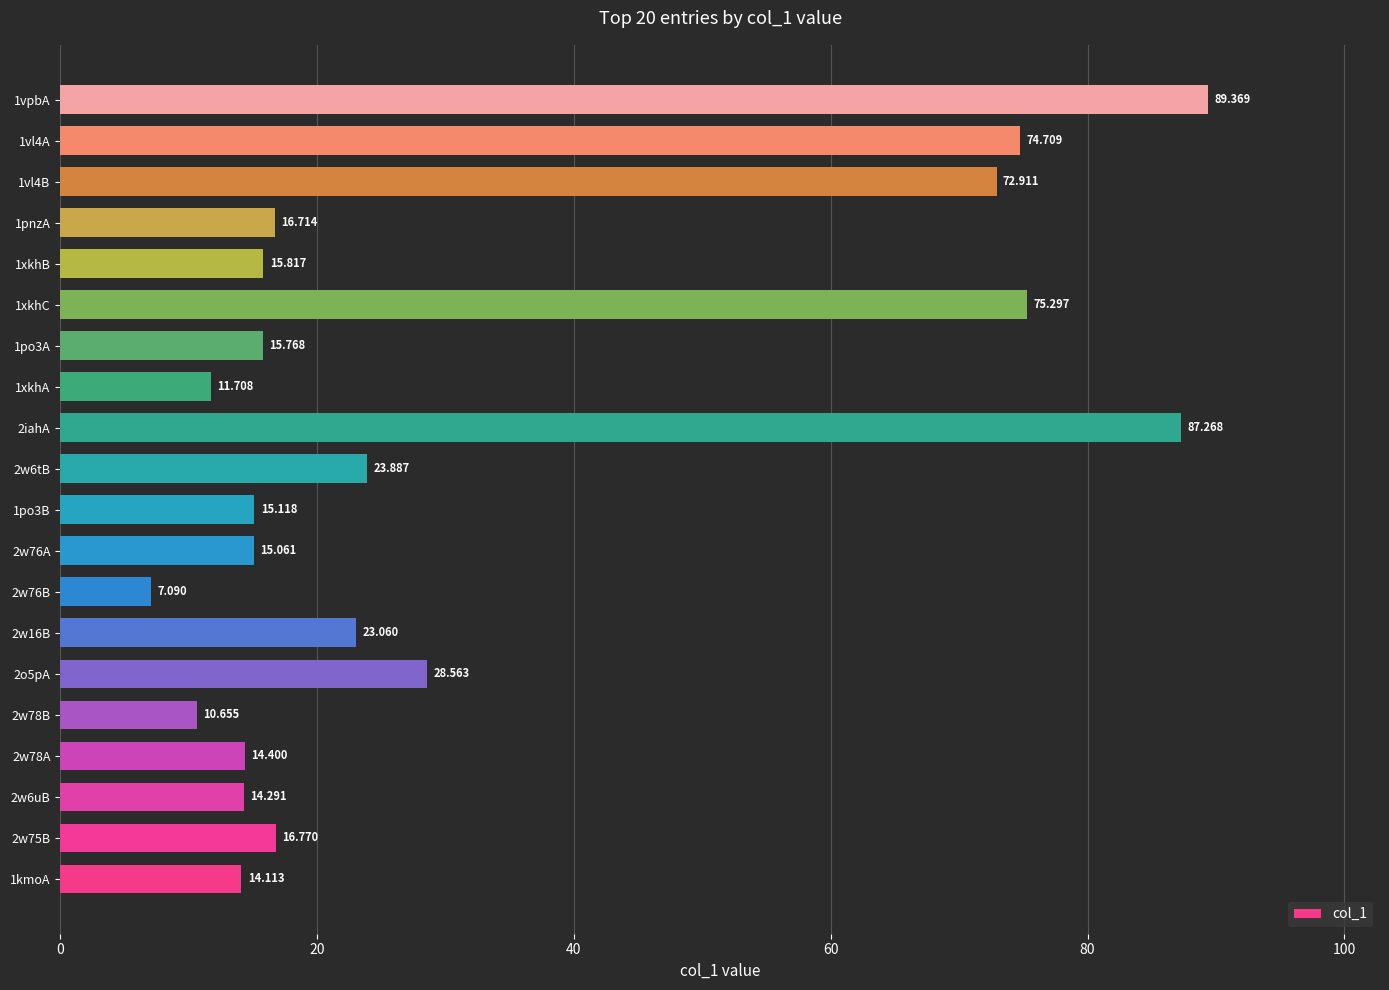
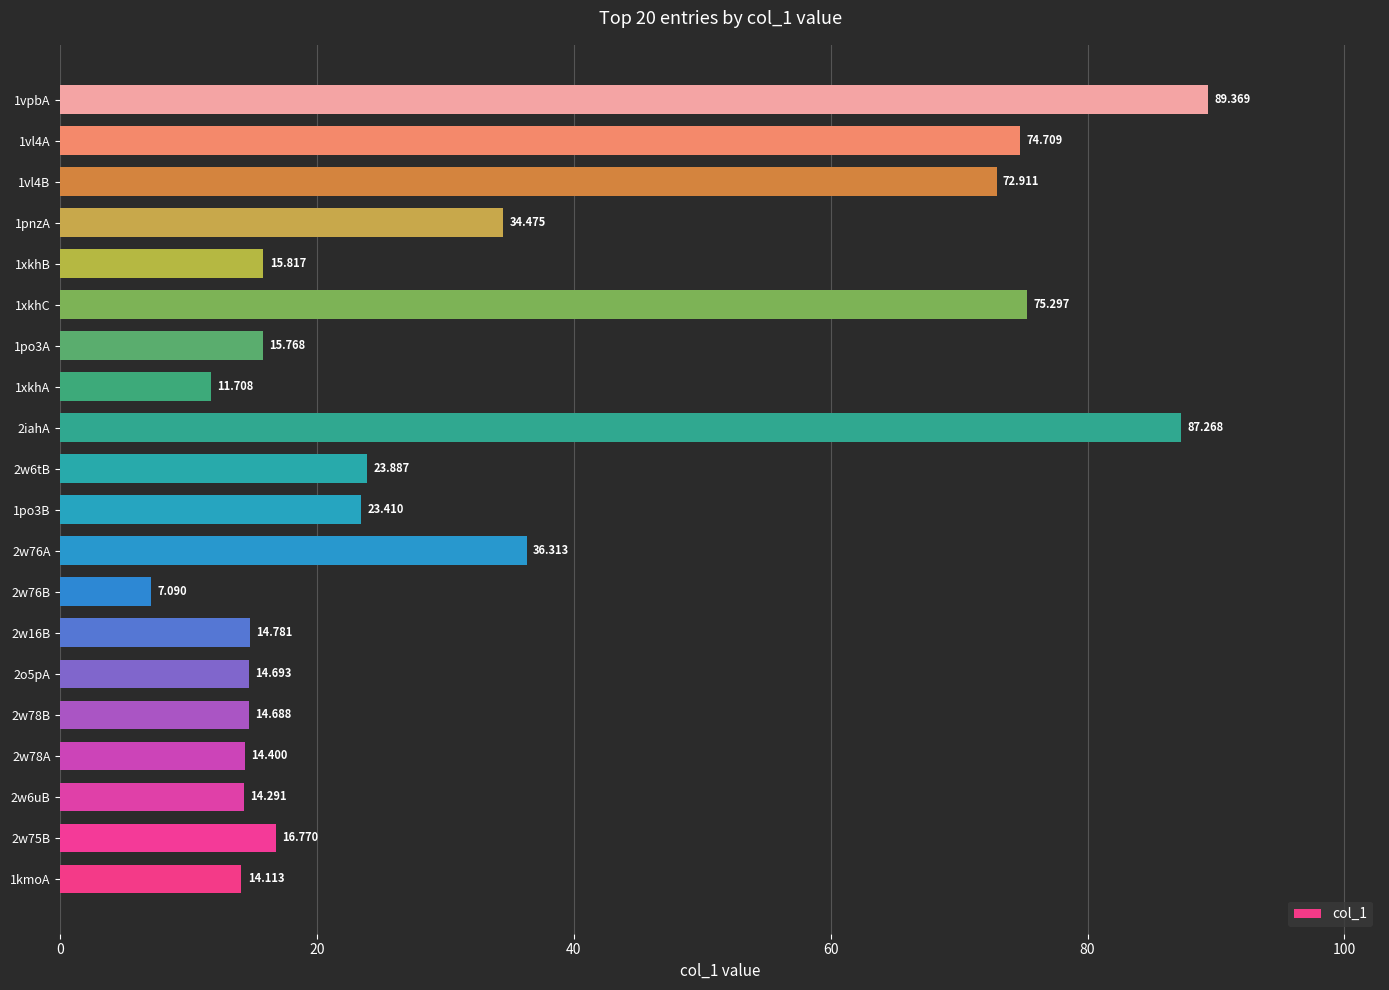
1pnzA: 16.714 -> 34.475
1po3B: 15.118 -> 23.410
2w76A: 15.061 -> 36.313
2w16B: 23.060 -> 14.781
2o5pA: 28.563 -> 14.693
2w78B: 10.655 -> 14.688
